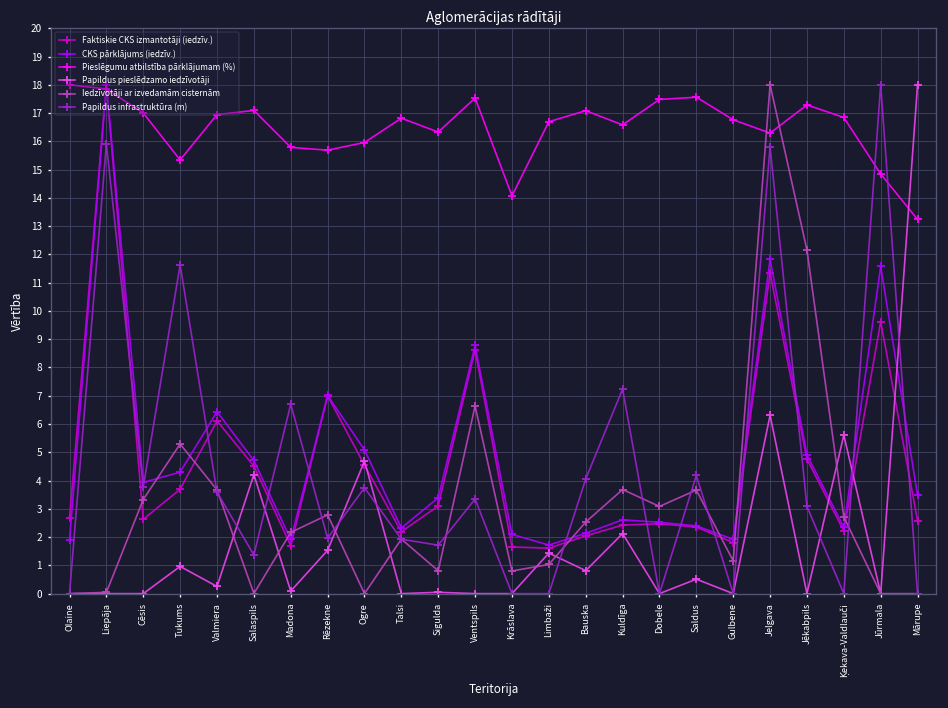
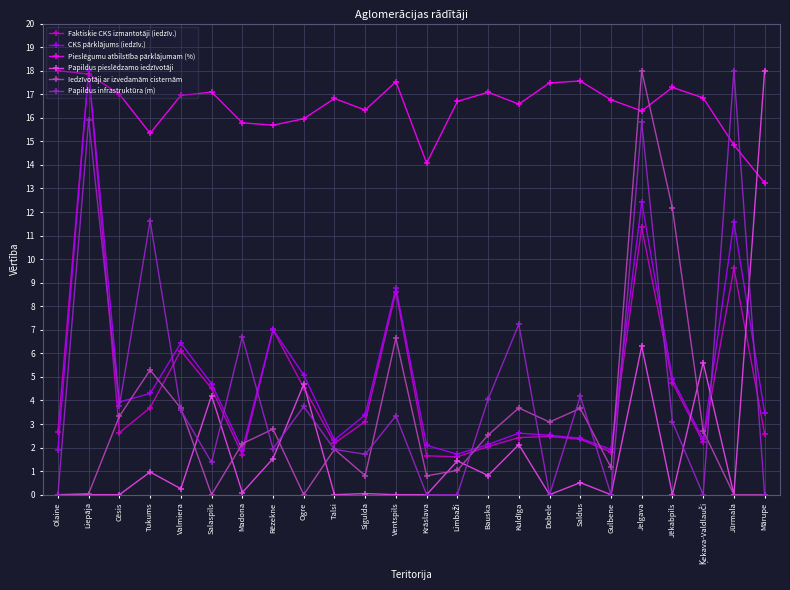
CKS pārklājums (iedzīv.), Jelgava: 11.8 -> 12.4
